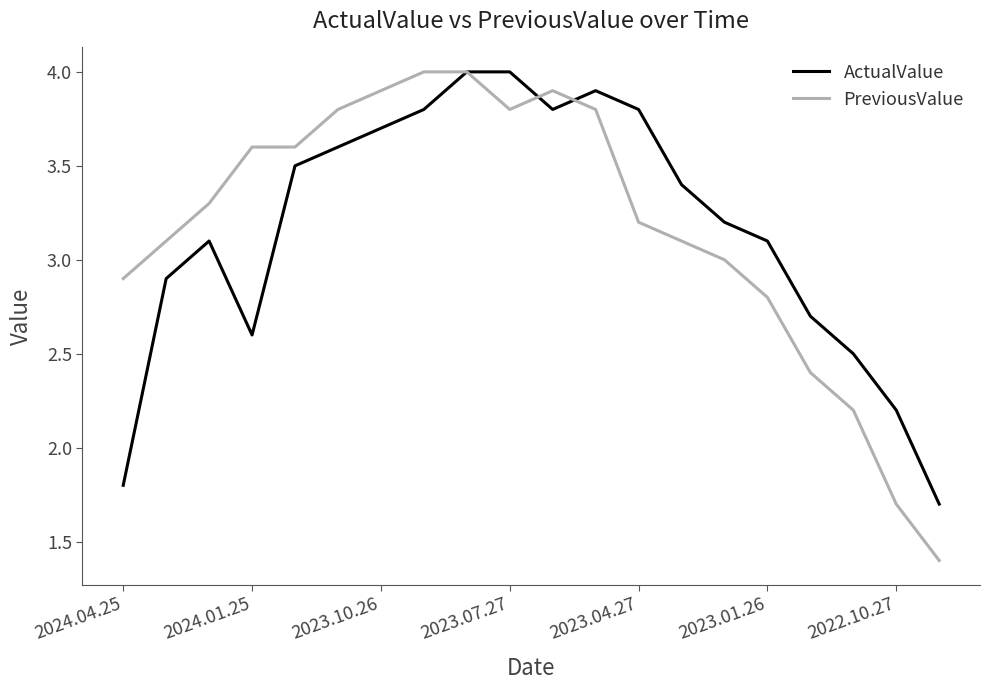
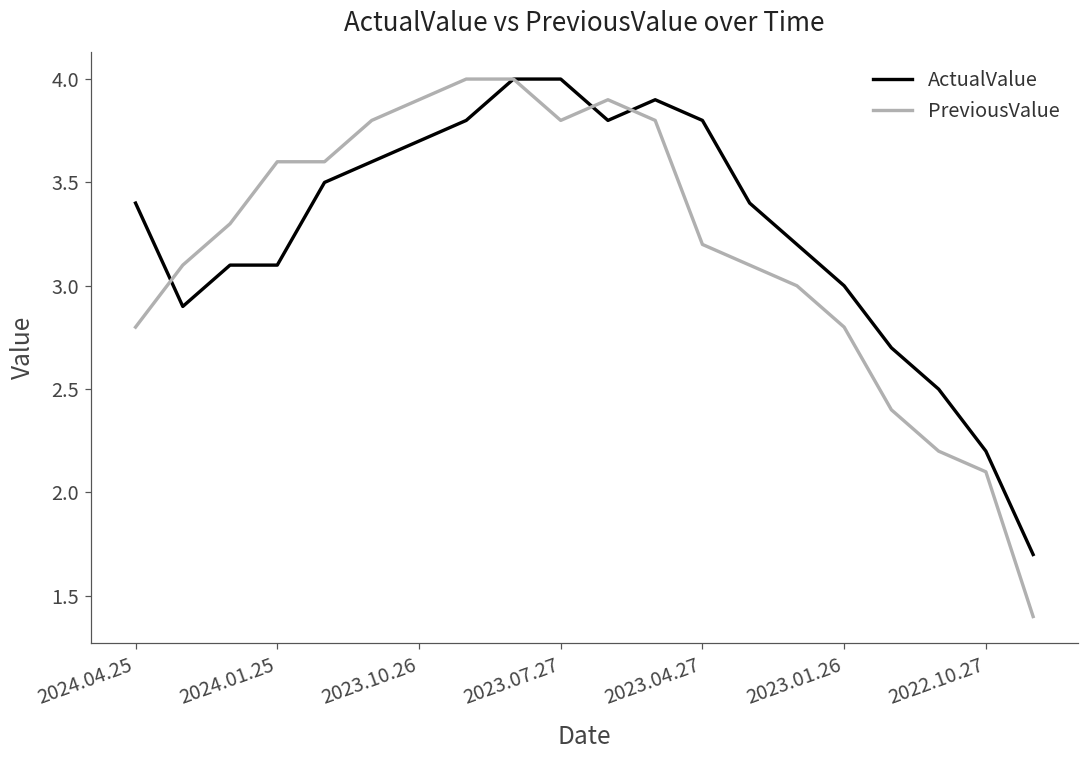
ActualValue, 2024.04.25: 1.8 -> 3.4
PreviousValue, 2024.04.25: 2.9 -> 2.8
ActualValue, 2024.01.25: 2.6 -> 3.1
ActualValue, 2023.01.26: 3.1 -> 3.0
PreviousValue, 2022.10.27: 1.7 -> 2.1
